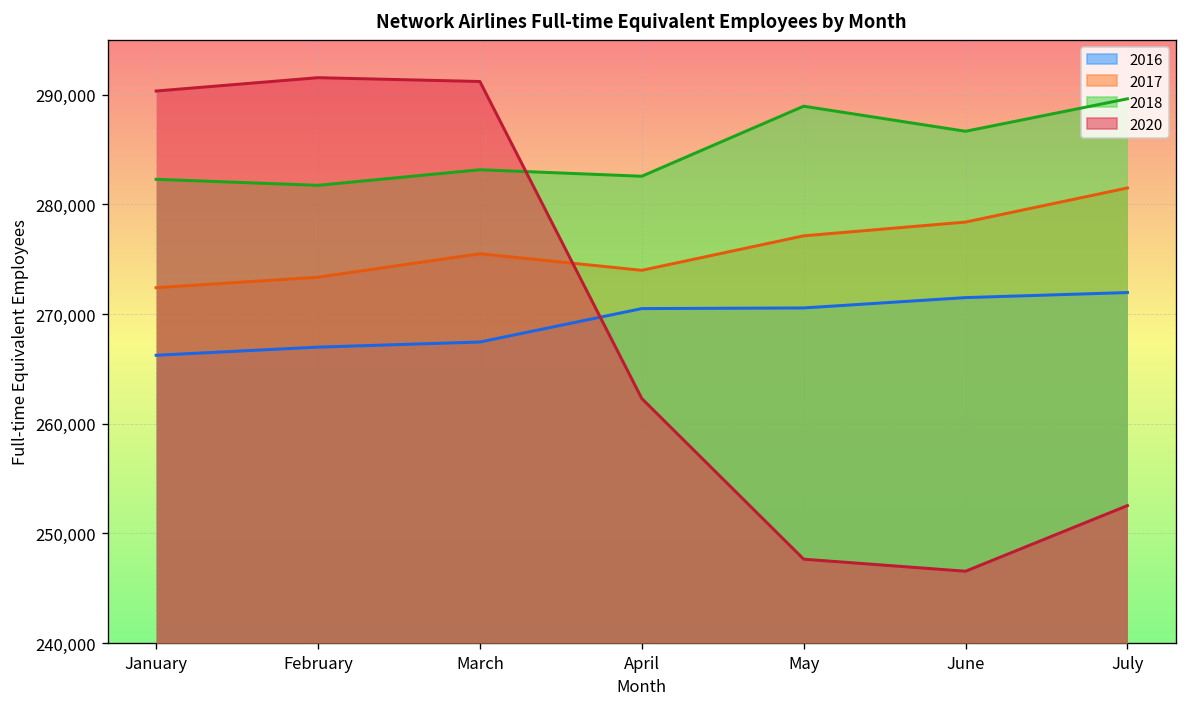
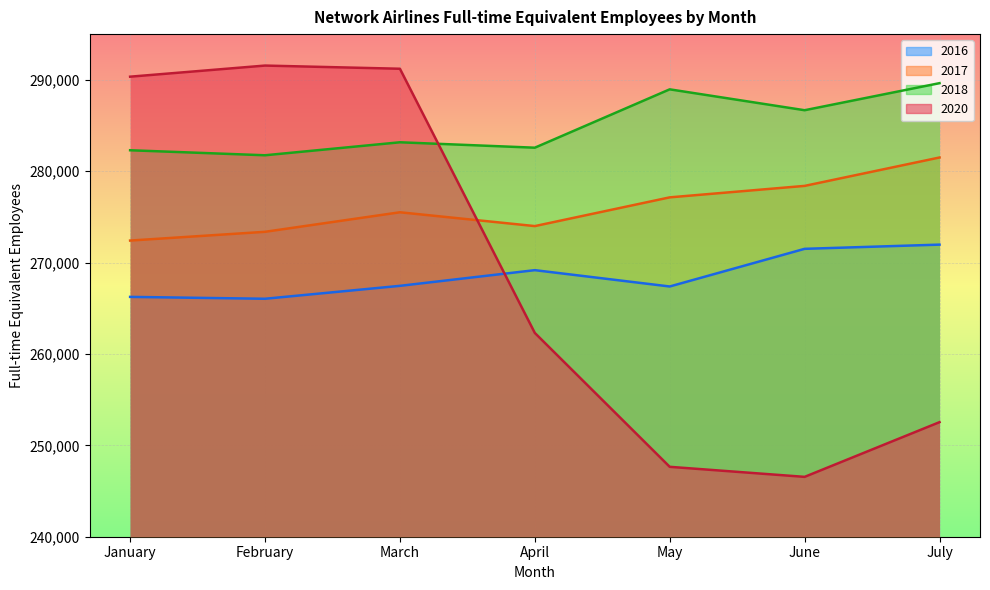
2016, February: 267,000 -> 266,000
2016, April: 271,000 -> 269,000
2016, May: 271,000 -> 267,000
